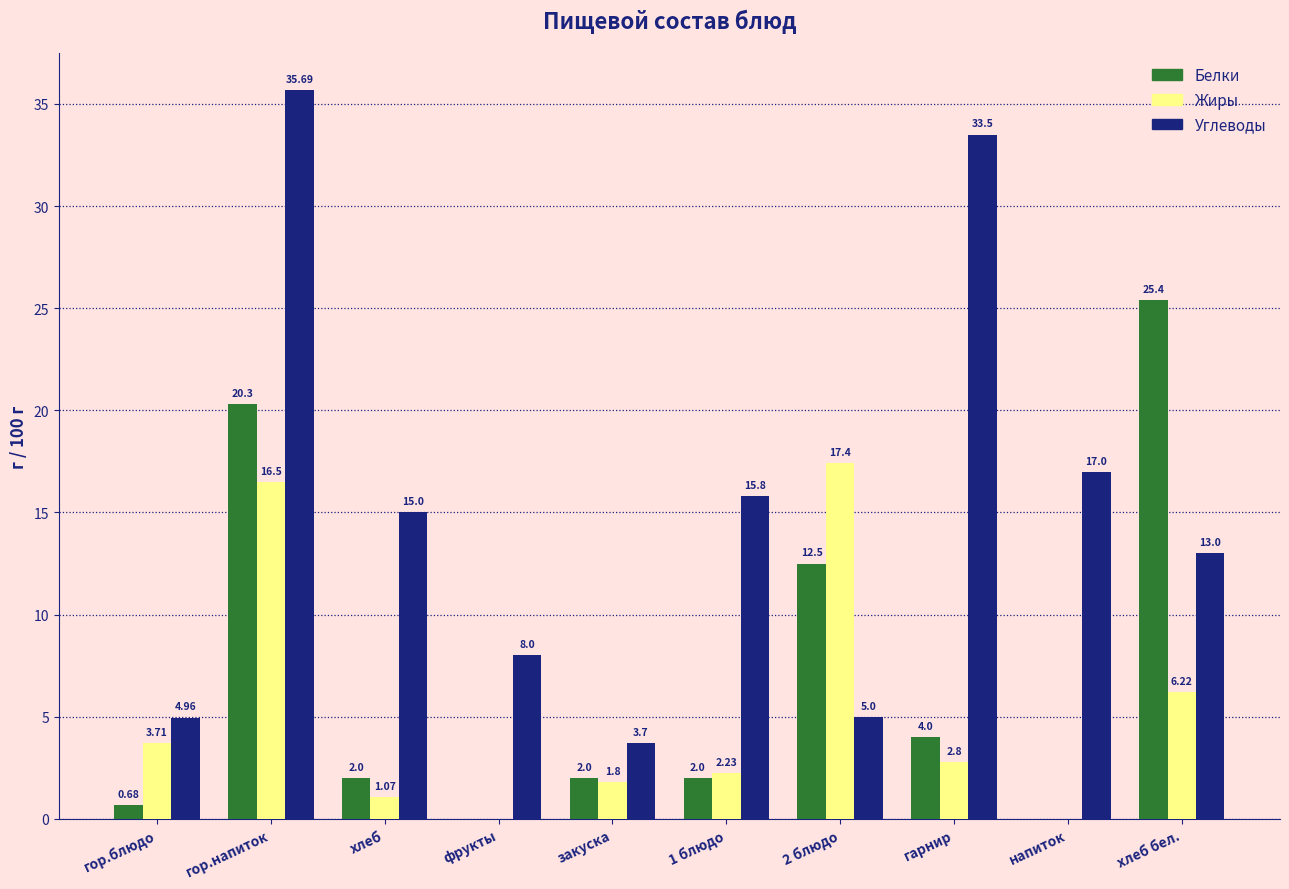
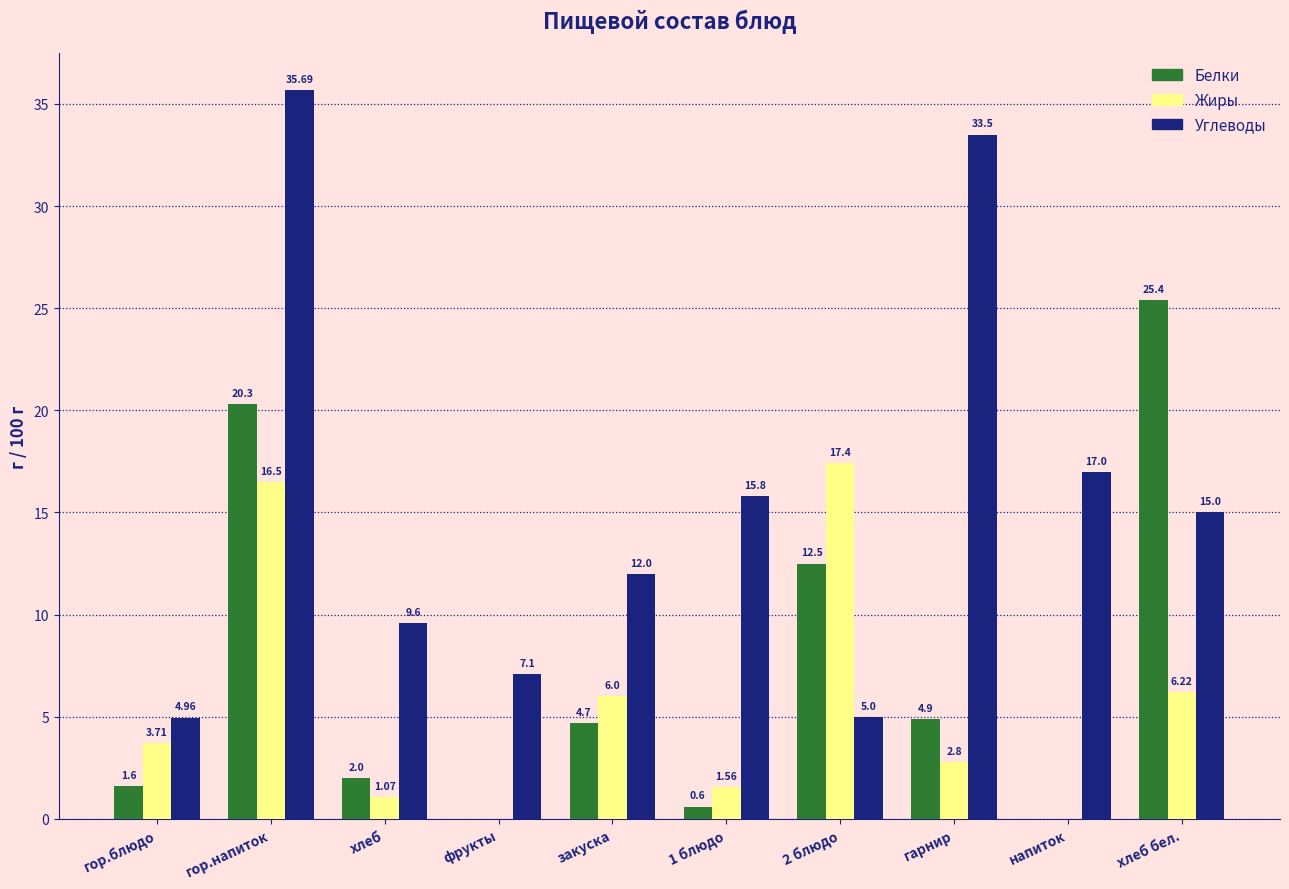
Белки, гор.блюдо: 0.68 -> 1.6
Углеводы, хлеб: 15.0 -> 9.6
Углеводы, фрукты: 8.0 -> 7.1
Белки, закуска: 2.0 -> 4.7
Жиры, закуска: 1.8 -> 6.0
Углеводы, закуска: 3.7 -> 12.0
Белки, 1 блюдо: 2.0 -> 0.6
Жиры, 1 блюдо: 2.23 -> 1.56
Белки, гарнир: 4.0 -> 4.9
Углеводы, хлеб бел.: 13.0 -> 15.0
